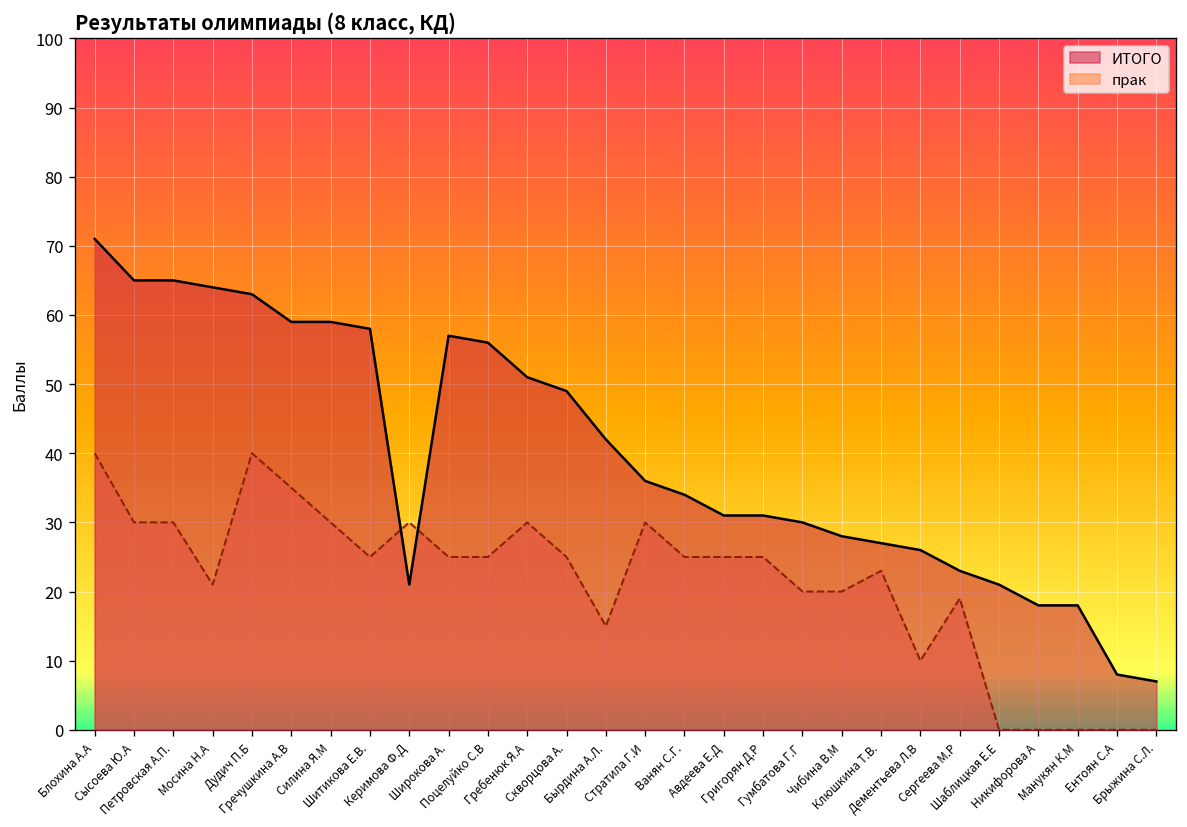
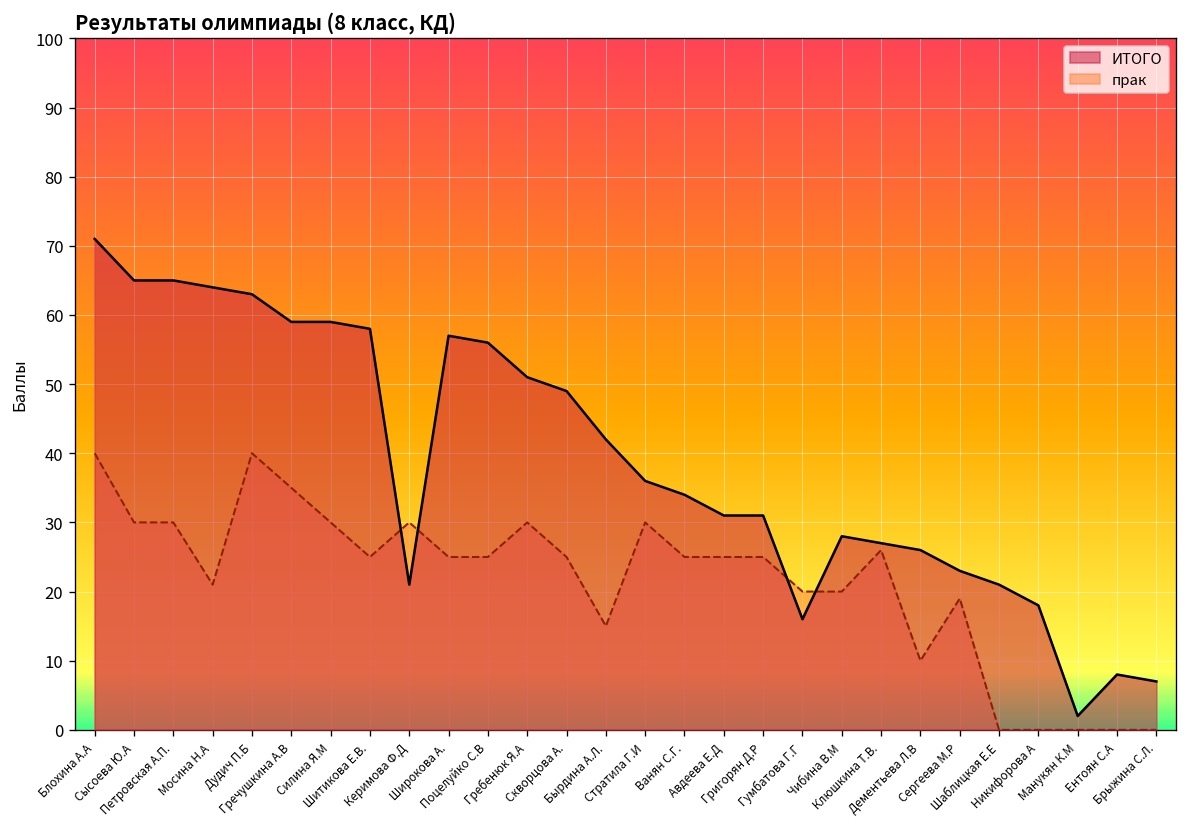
ИТОГО, Гумбатова Г.Г: 30 -> 16
прак, Клюшкина Т.В.: 23 -> 26
ИТОГО, Манукян К.М: 18 -> 2
